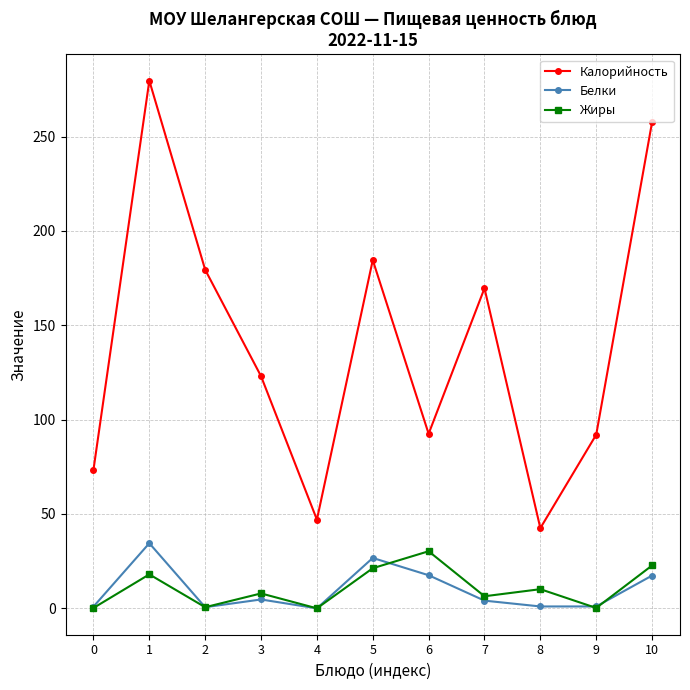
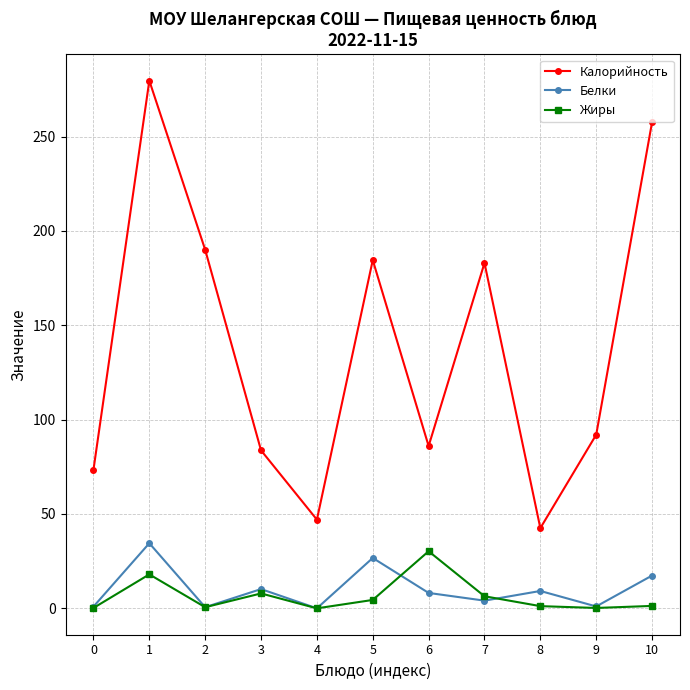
Калорийность, 2: 179 -> 190
Калорийность, 3: 123 -> 84
Белки, 3: 5 -> 10
Жиры, 5: 21 -> 4
Калорийность, 6: 93 -> 86
Белки, 6: 18 -> 8
Калорийность, 7: 170 -> 183
Белки, 8: 1 -> 9
Жиры, 8: 10 -> 1
Жиры, 10: 23 -> 1
